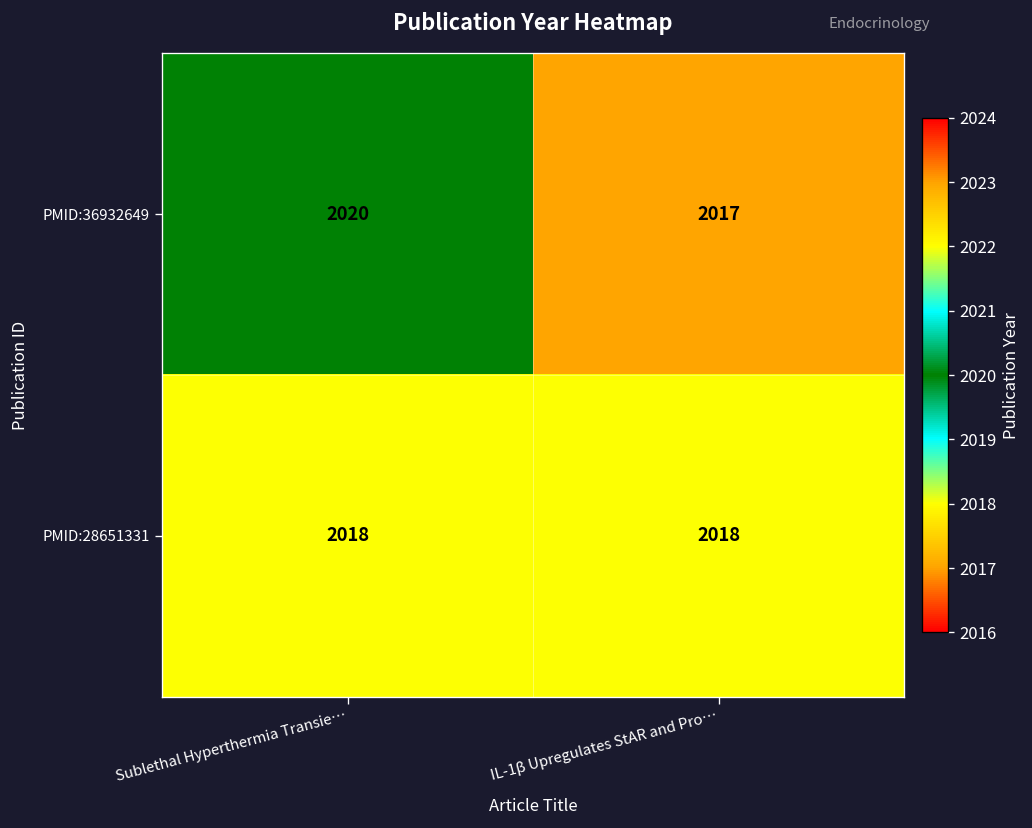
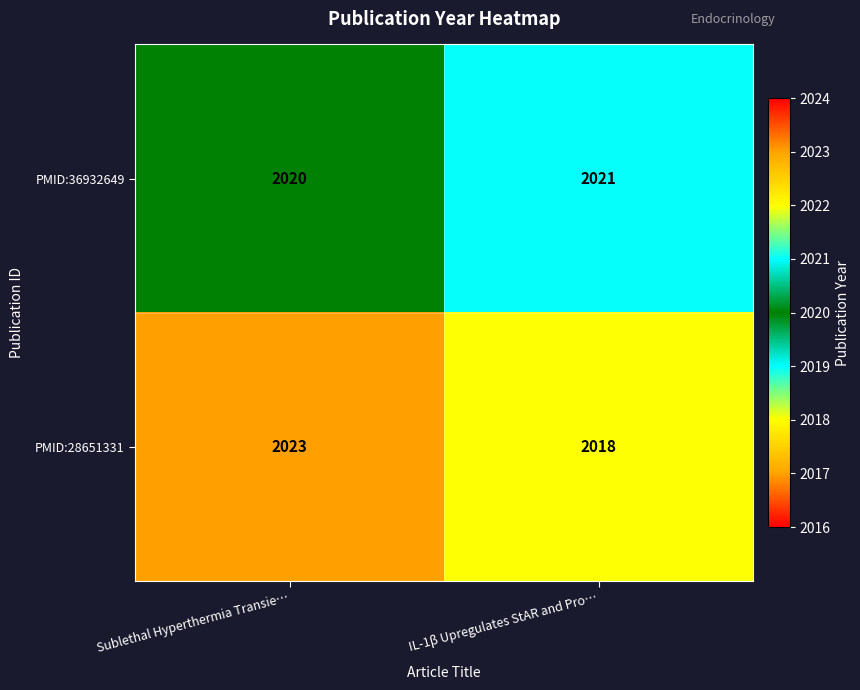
PMID:36932649, IL-1β Upregulates StAR and Pro…: 2017 -> 2021
PMID:28651331, Sublethal Hyperthermia Transie…: 2018 -> 2023
